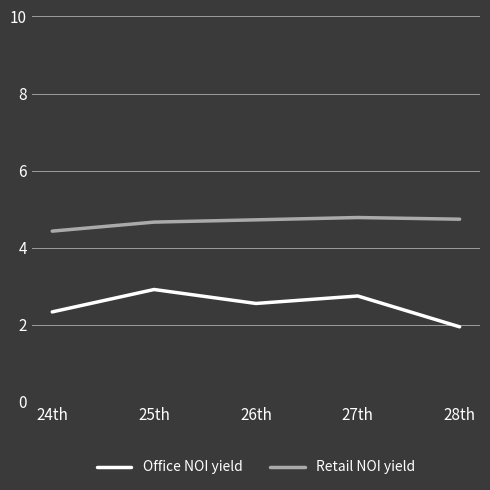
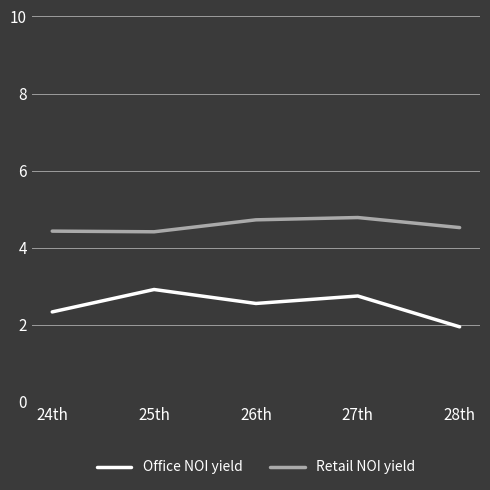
Retail NOI yield, 25th: 4.7 -> 4.4
Retail NOI yield, 28th: 4.7 -> 4.5
